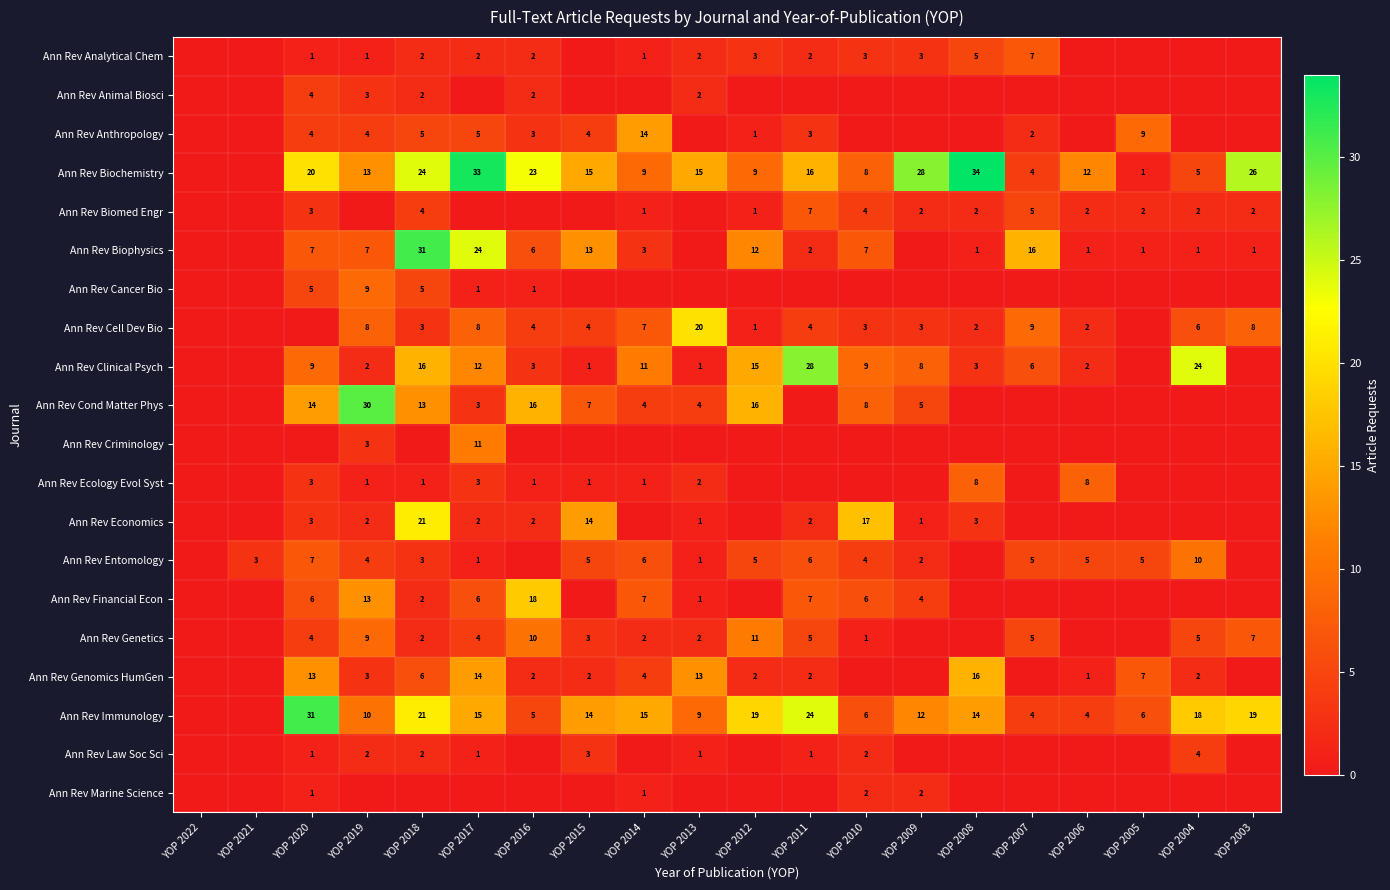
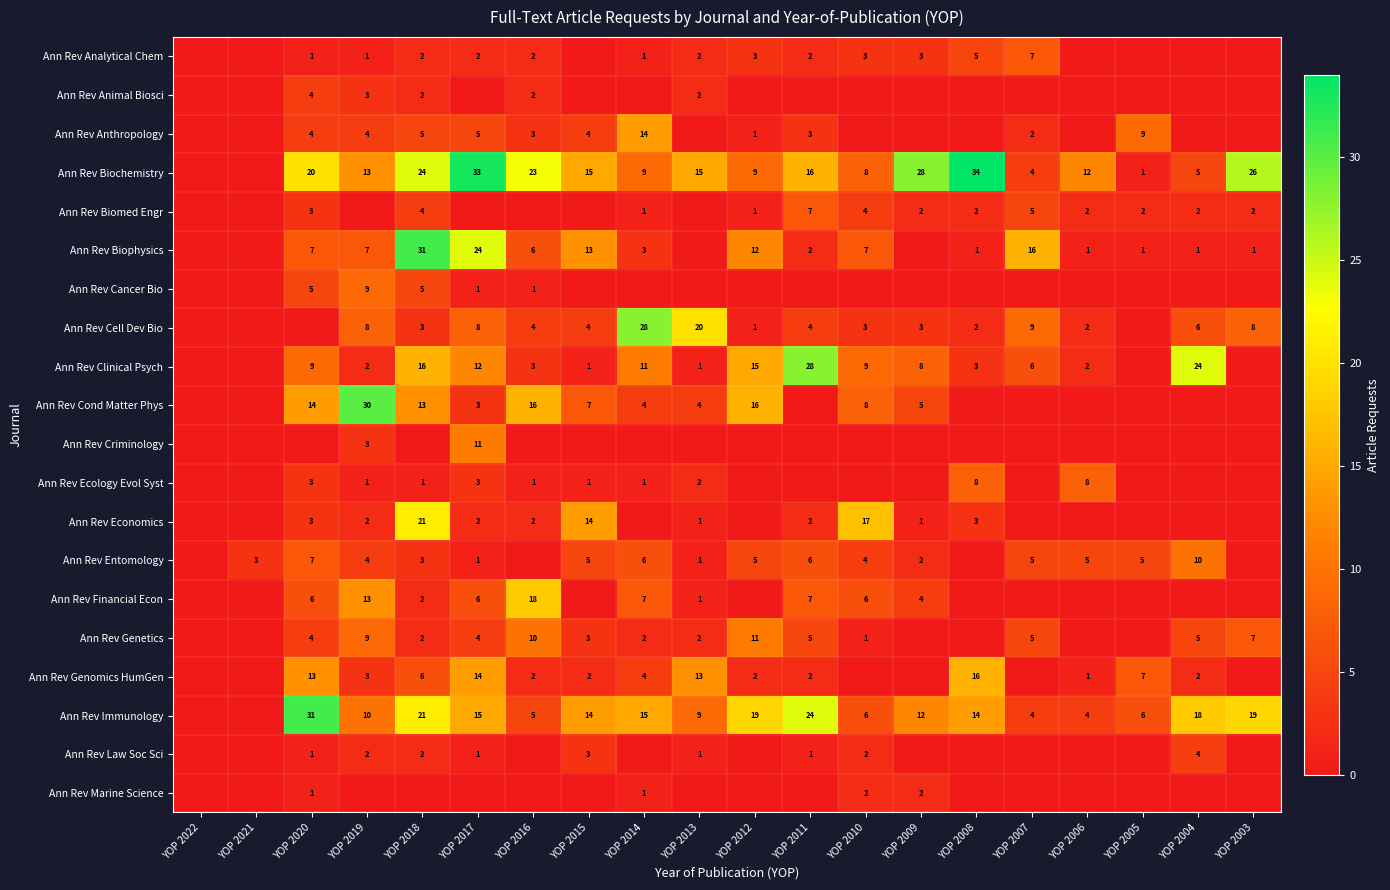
Ann Rev Cell Dev Bio, YOP 2014: 7 -> 28
